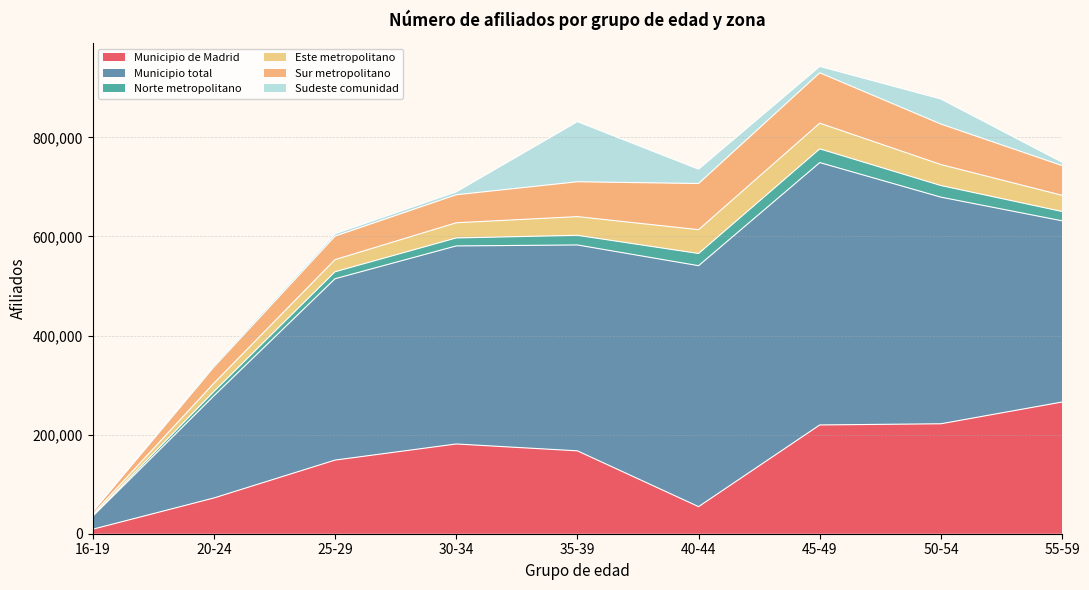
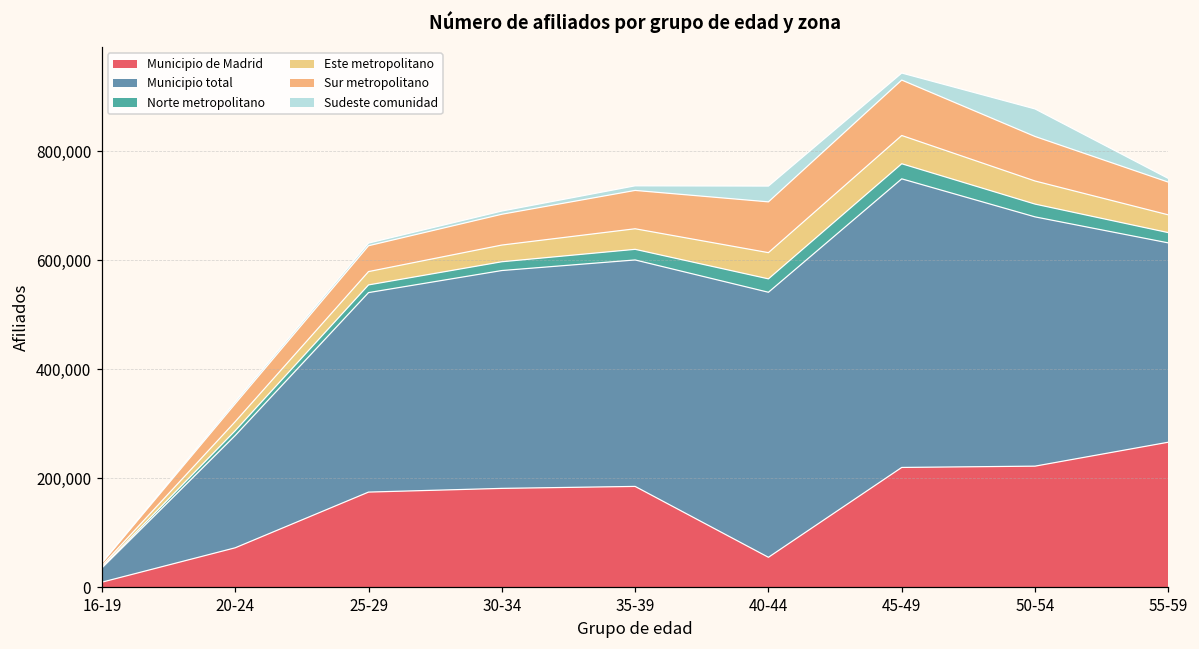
Municipio de Madrid, 25-29: 150,000 -> 170,000
Municipio de Madrid, 35-39: 170,000 -> 180,000
Sudeste comunidad, 35-39: 120,000 -> 10,000
